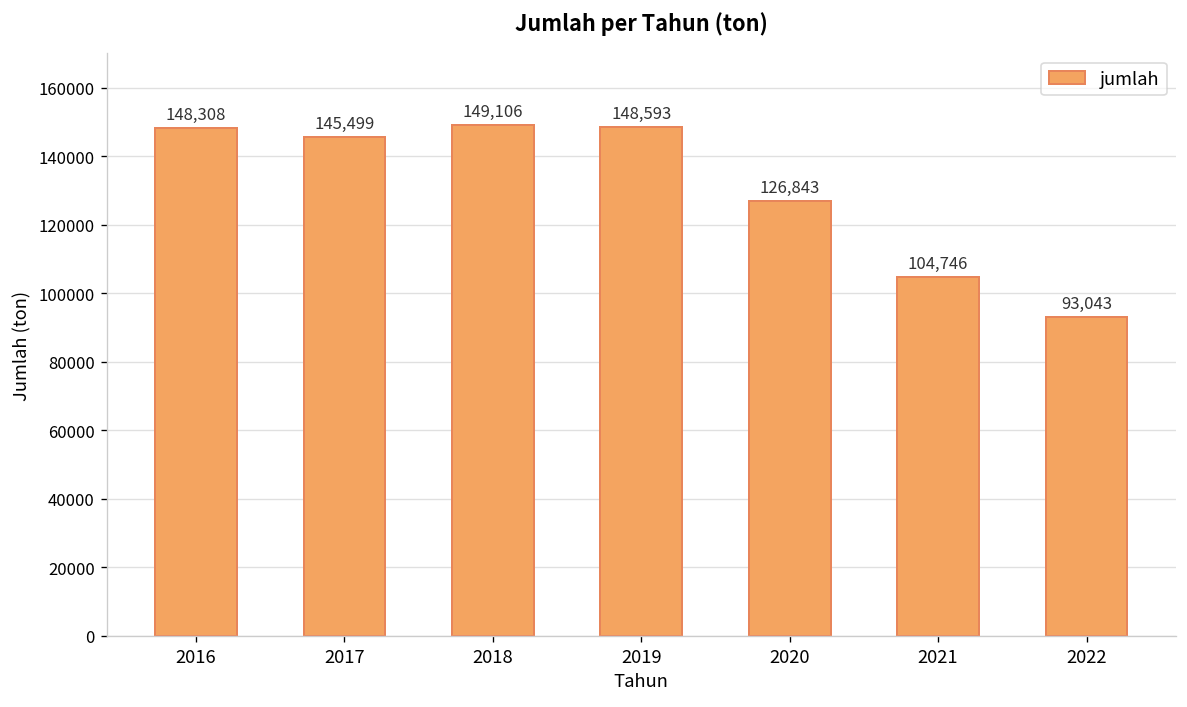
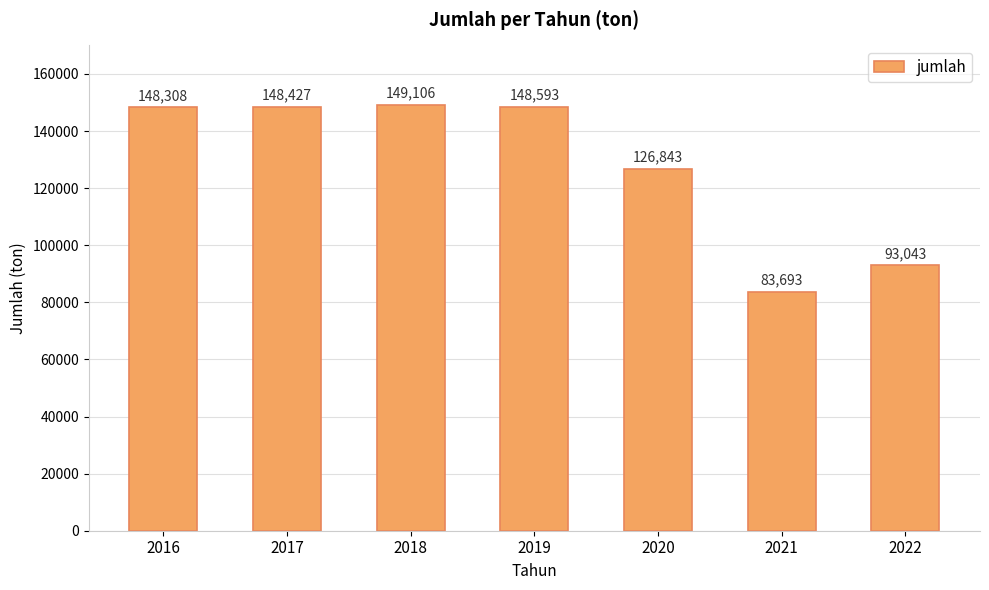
2017: 145,499 -> 148,427
2021: 104,746 -> 83,693
